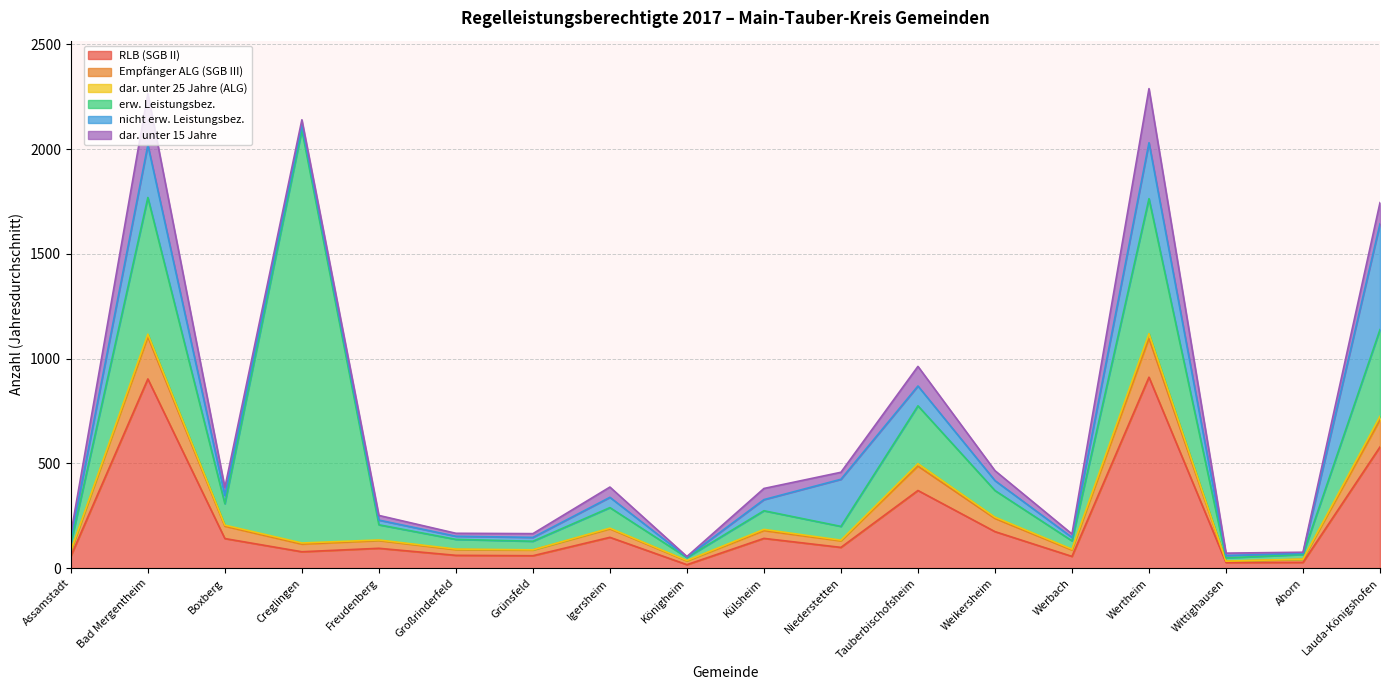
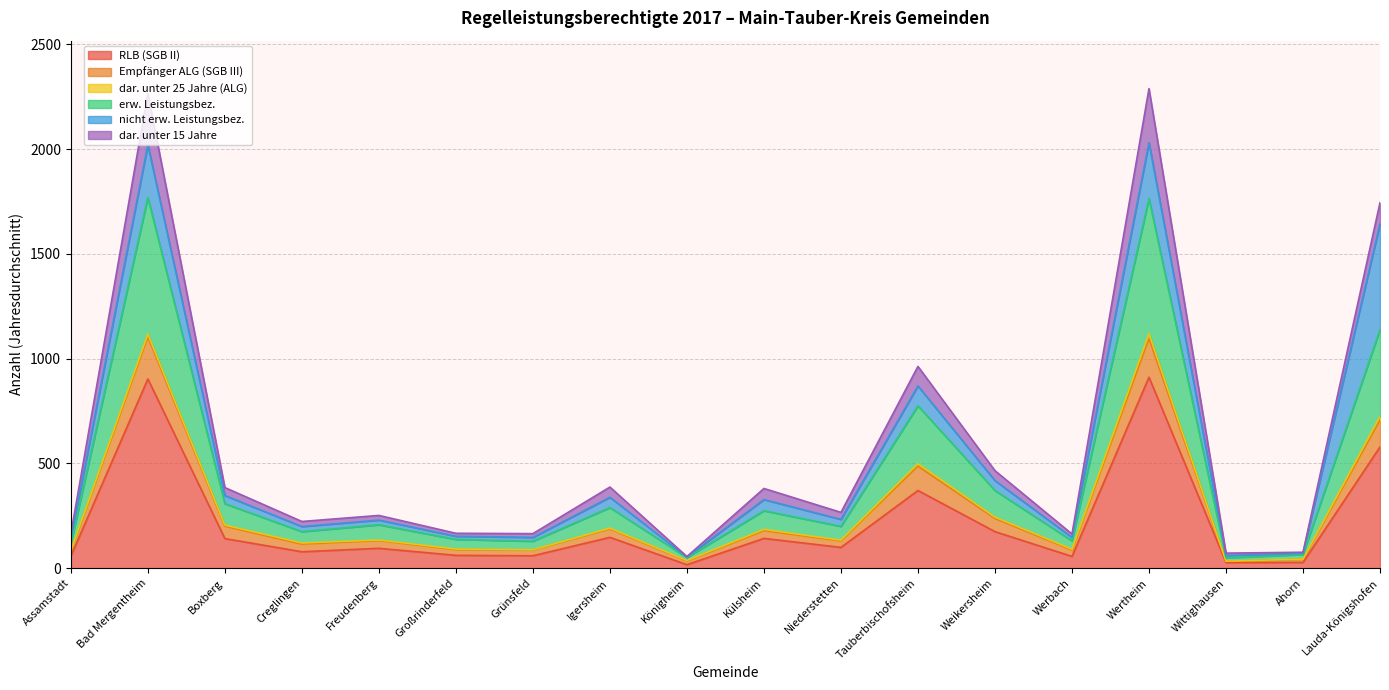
erw. Leistungsbez., Creglingen: 1970 -> 50
nicht erw. Leistungsbez., Niederstetten: 220 -> 30
